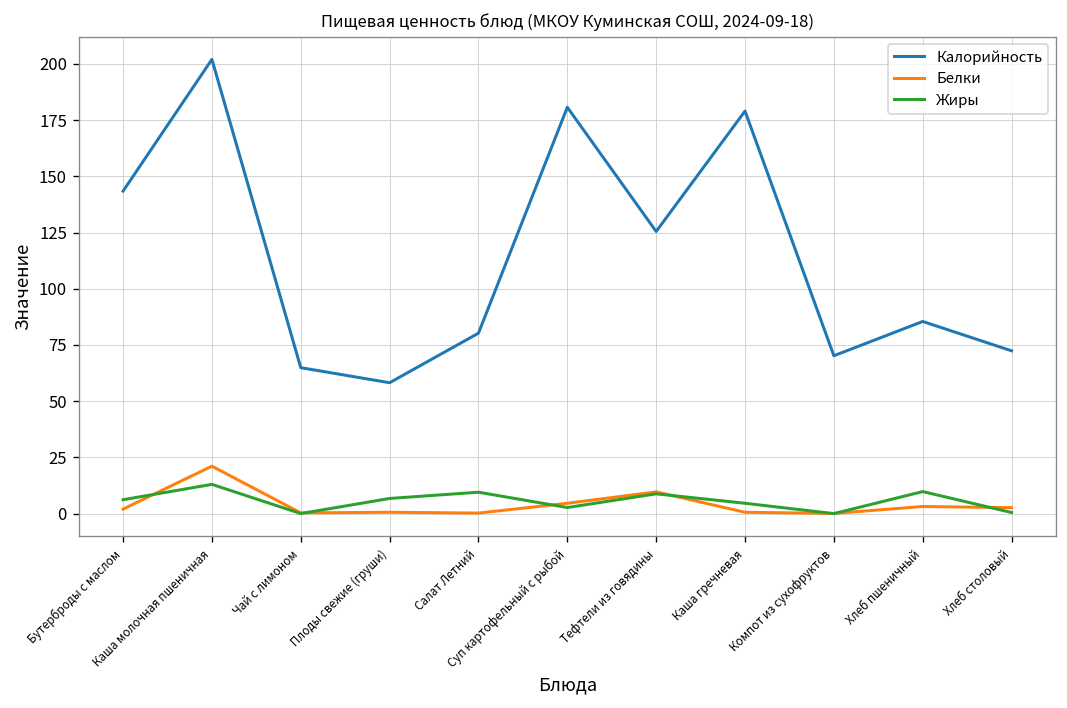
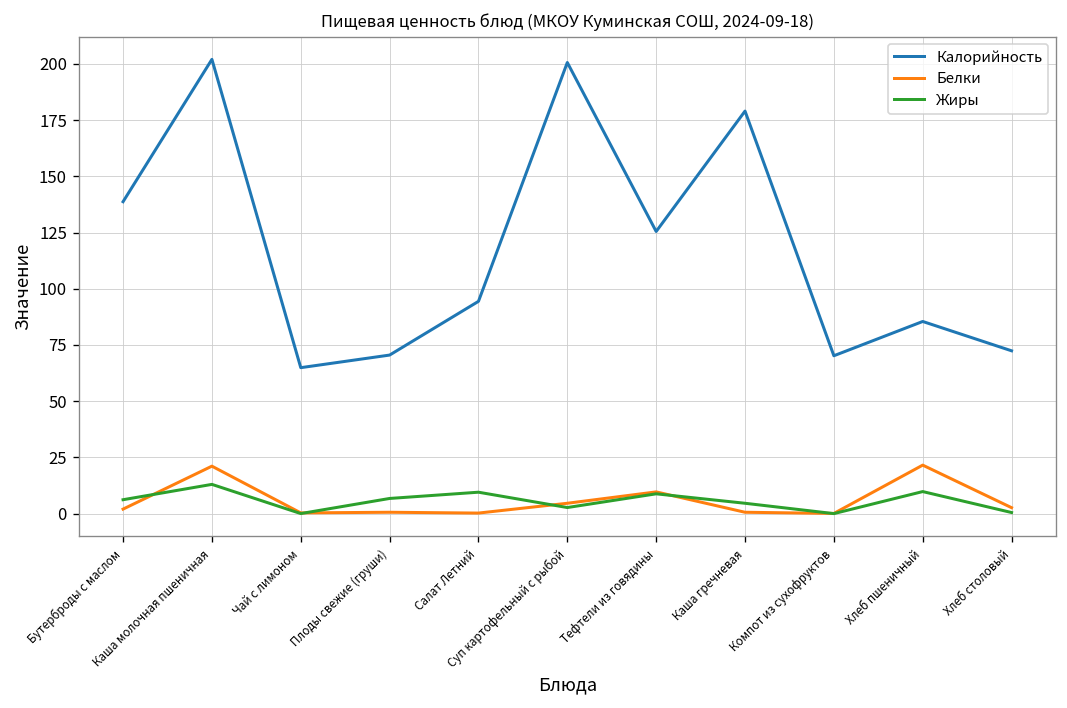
Калорийность, Бутерброды с маслом: 143 -> 139
Калорийность, Плоды свежие (груши): 58 -> 71
Калорийность, Салат Летний: 80 -> 94
Калорийность, Суп картофельный с рыбой: 181 -> 201
Белки, Хлеб пшеничный: 3 -> 22
